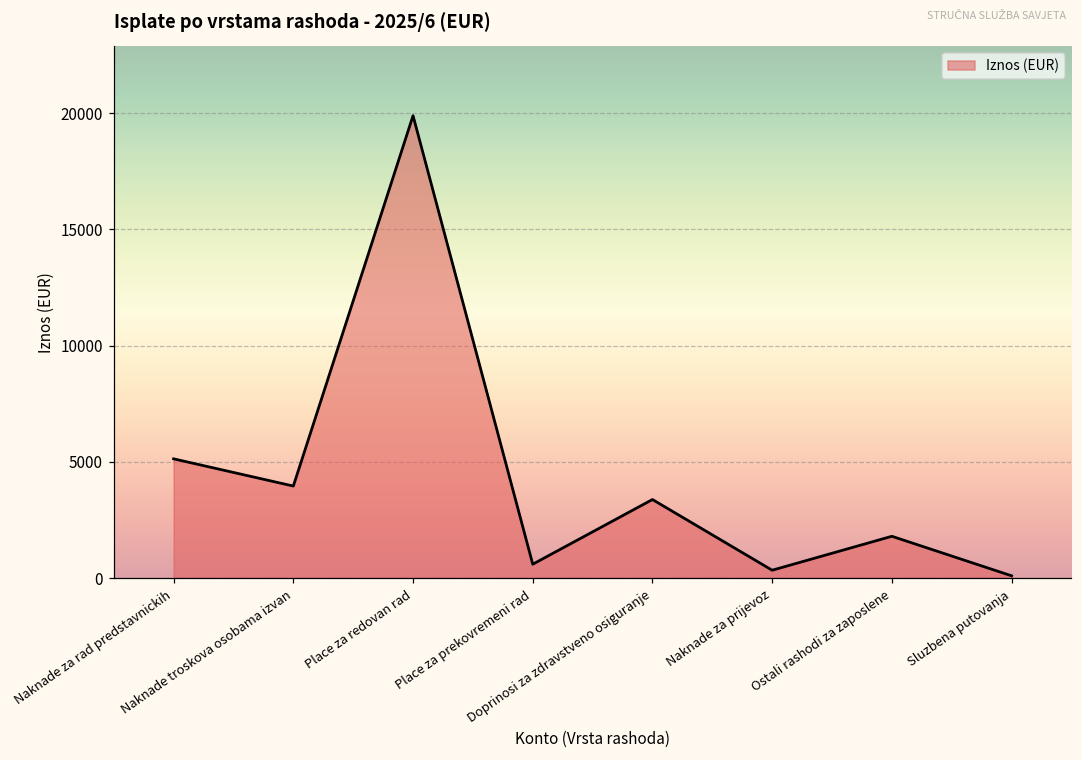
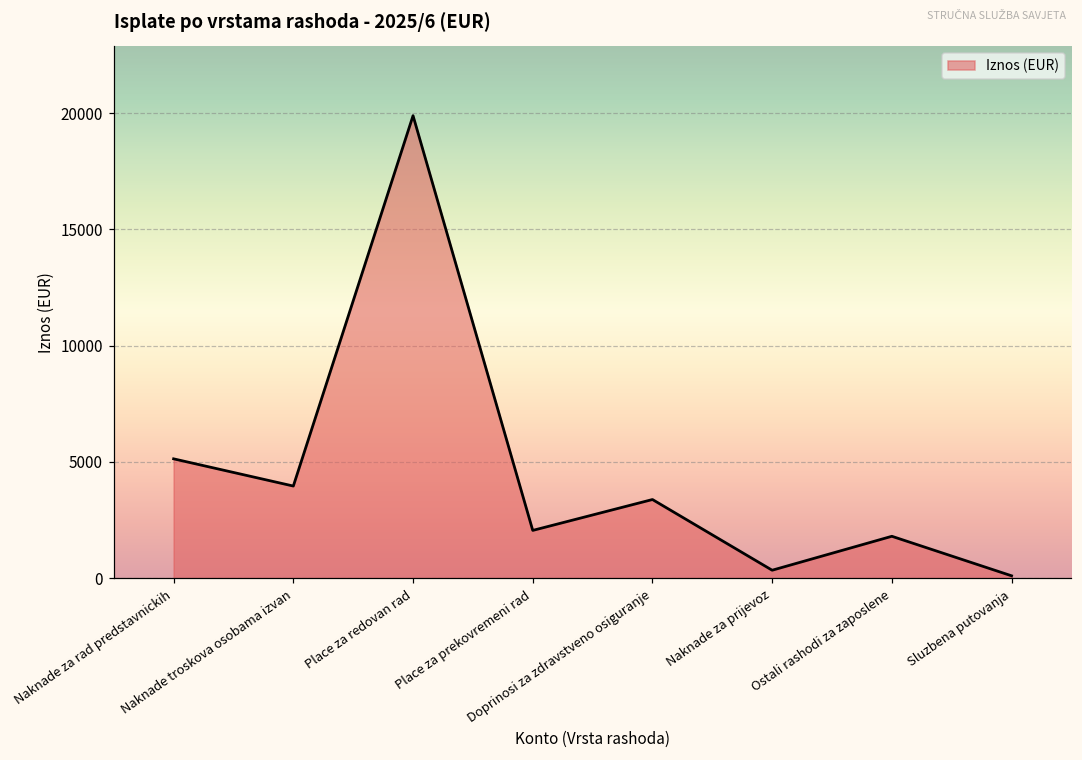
Place za prekovremeni rad: 600 -> 2100
